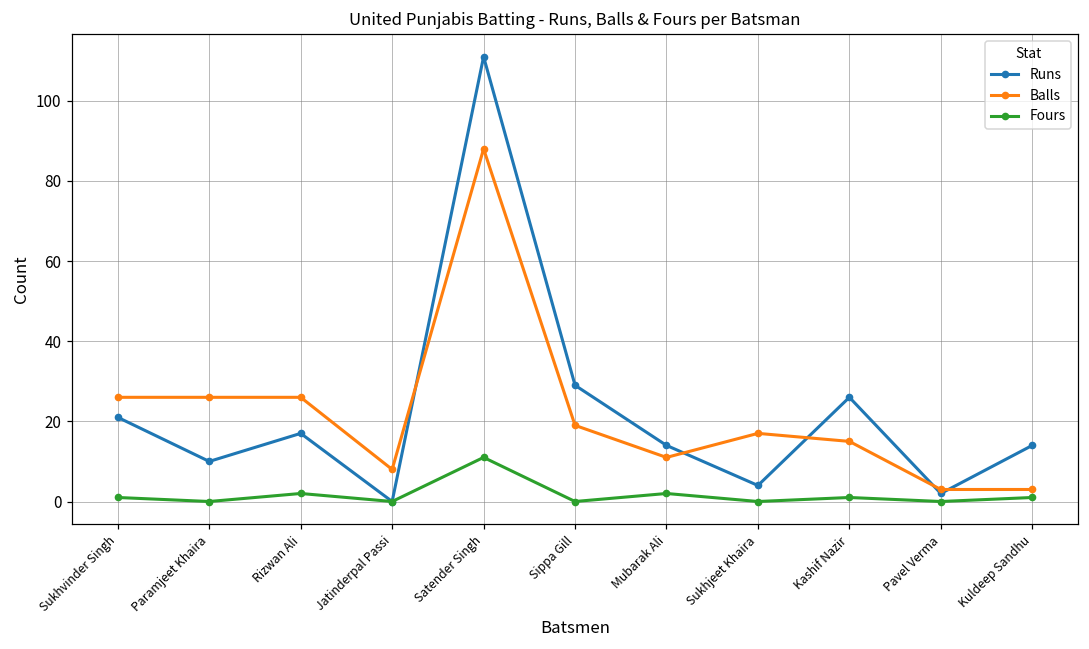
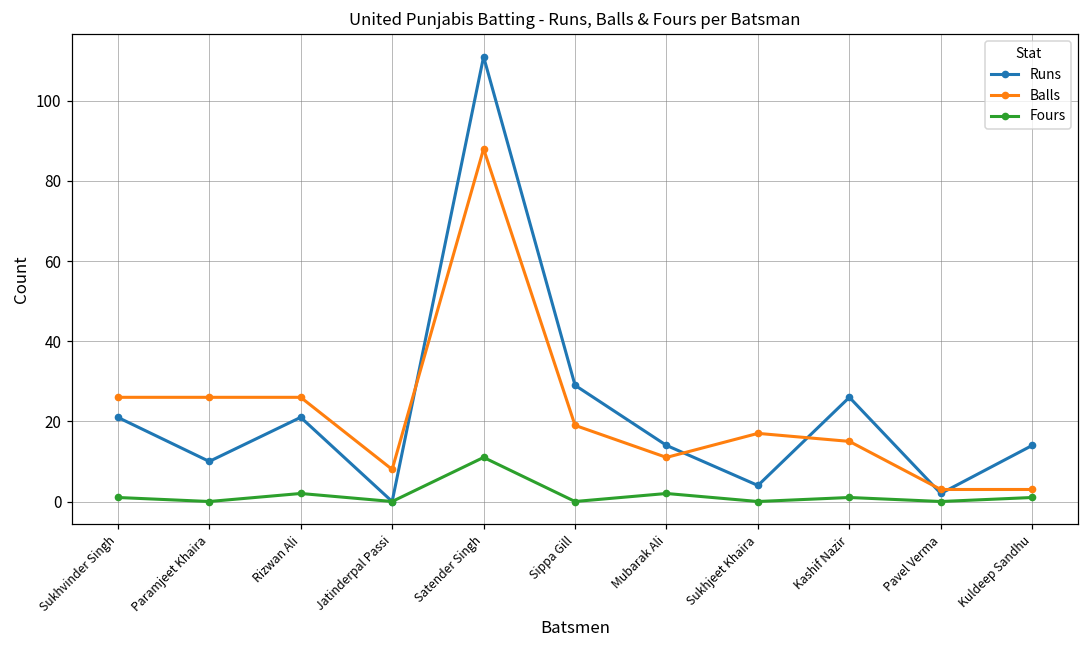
Runs, Rizwan Ali: 17 -> 21
